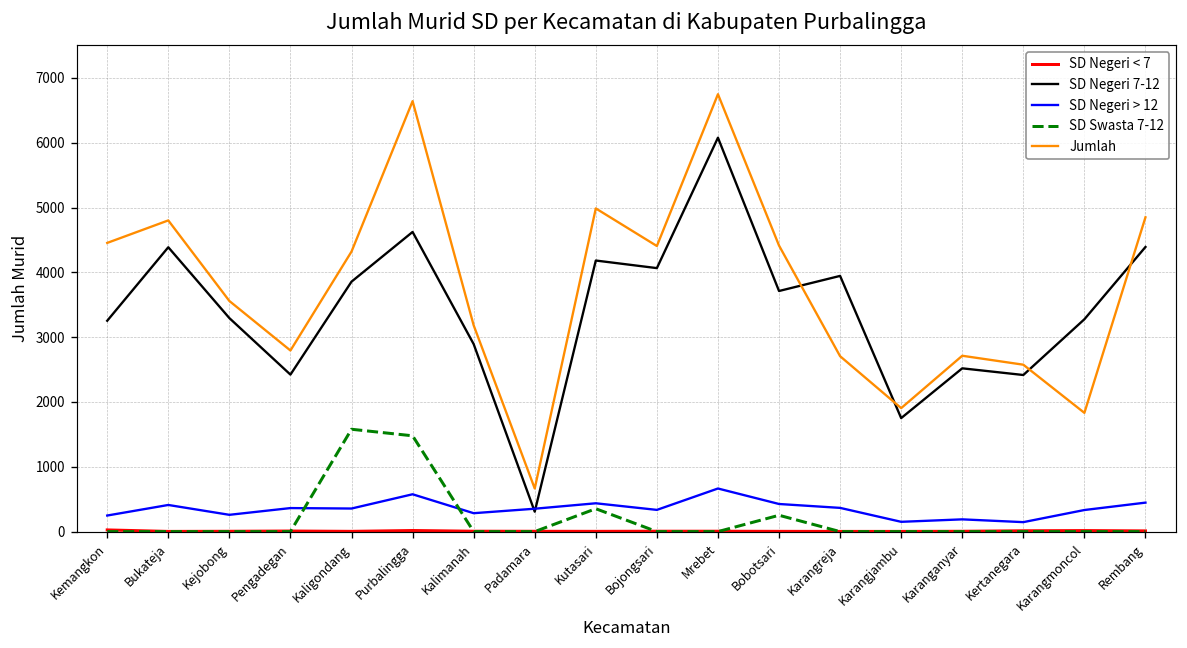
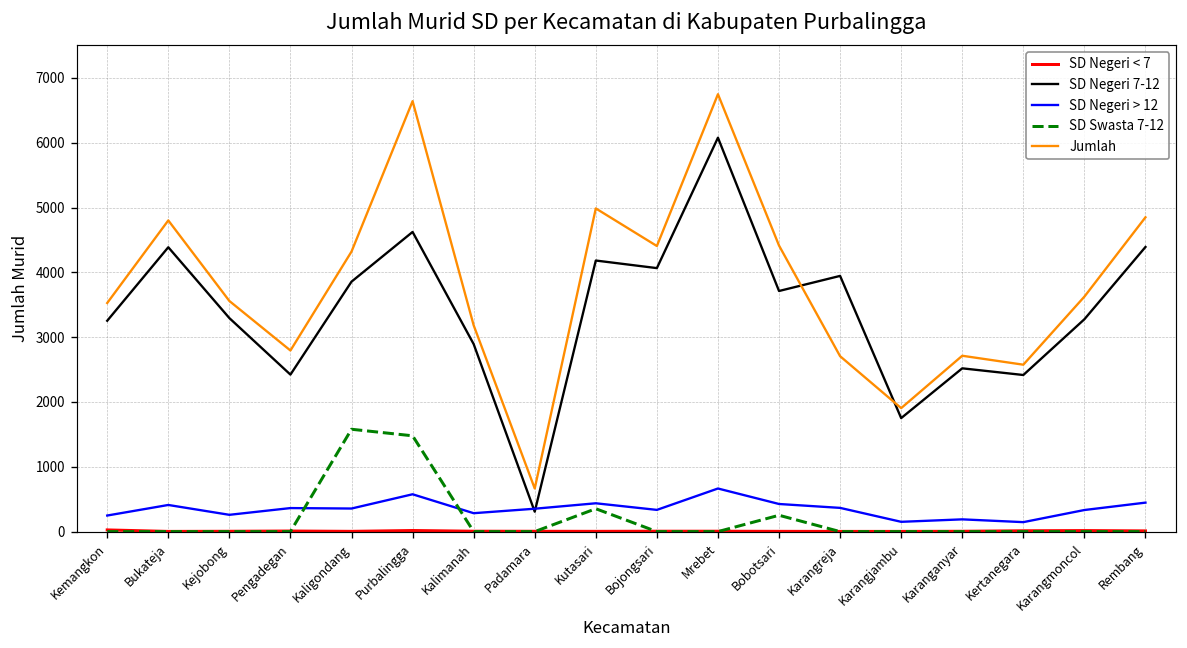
Jumlah, Kemangkon: 4500 -> 3500
Jumlah, Karangmoncol: 1800 -> 3600
